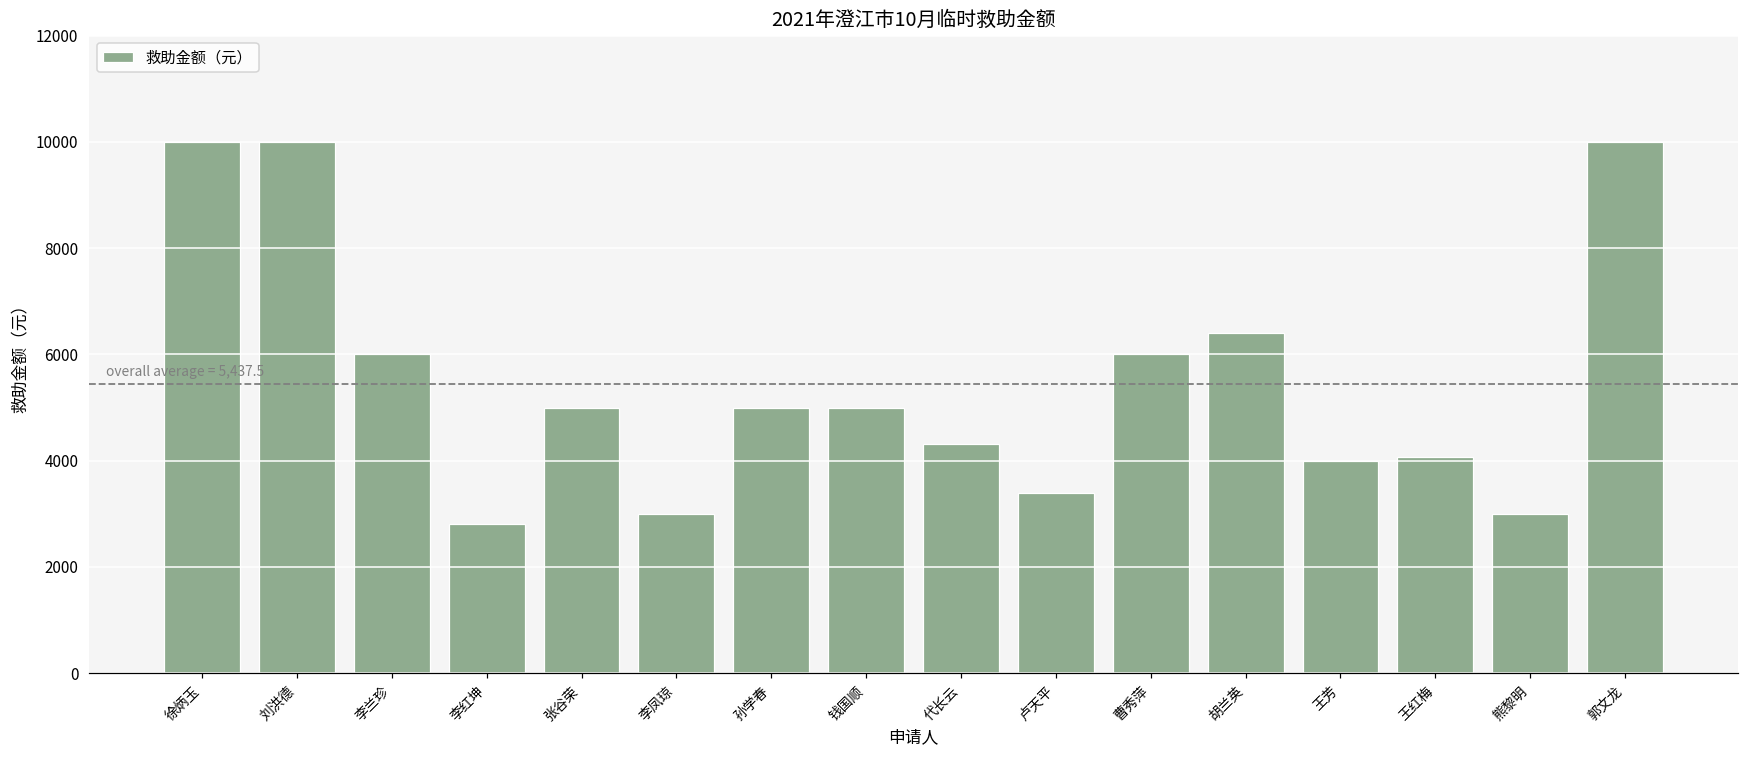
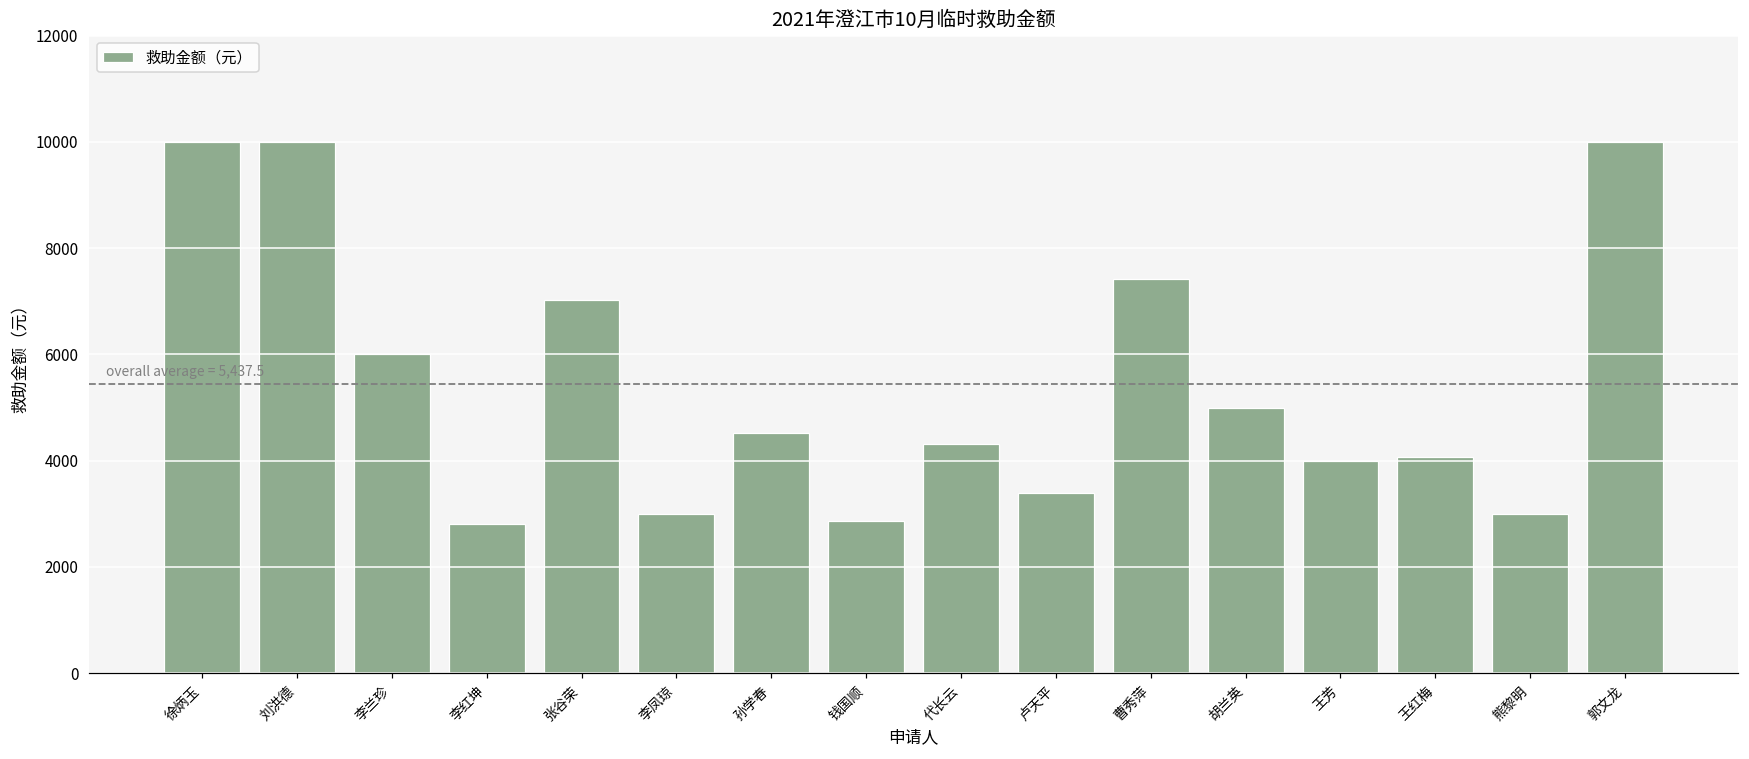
张谷荣: 5000 -> 7000
孙学春: 5000 -> 4500
钱国顺: 5000 -> 2900
曹秀萍: 6000 -> 7400
胡兰英: 6400 -> 5000
